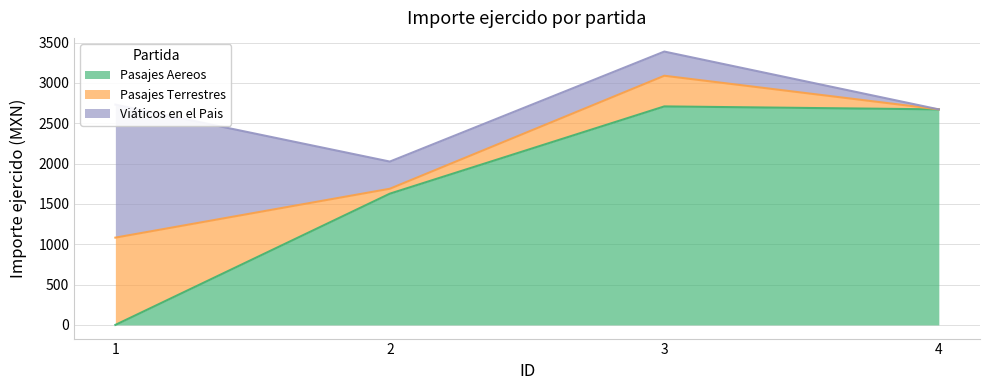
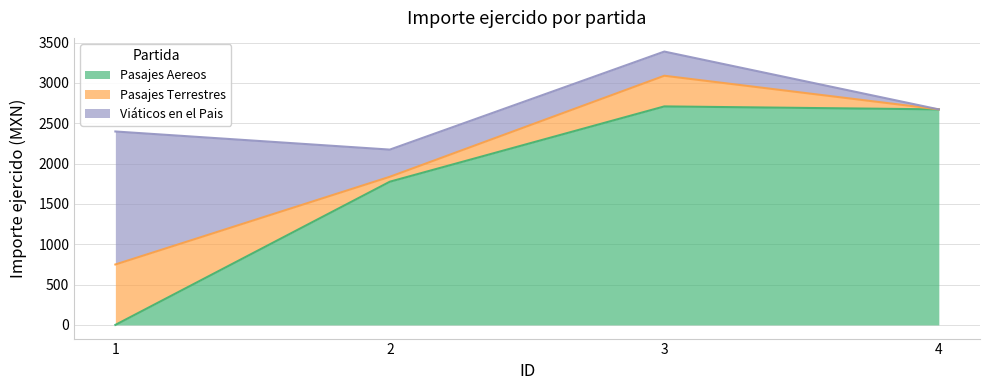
Pasajes Terrestres, 1: 1100 -> 700
Pasajes Aereos, 2: 1600 -> 1800
